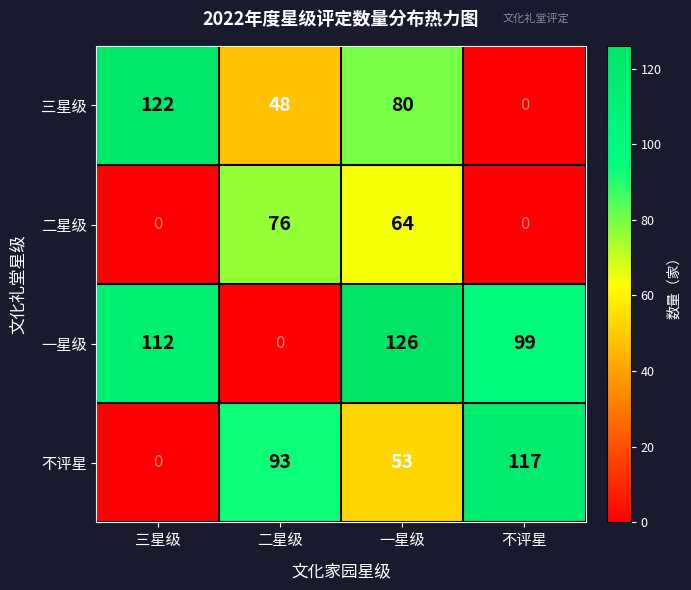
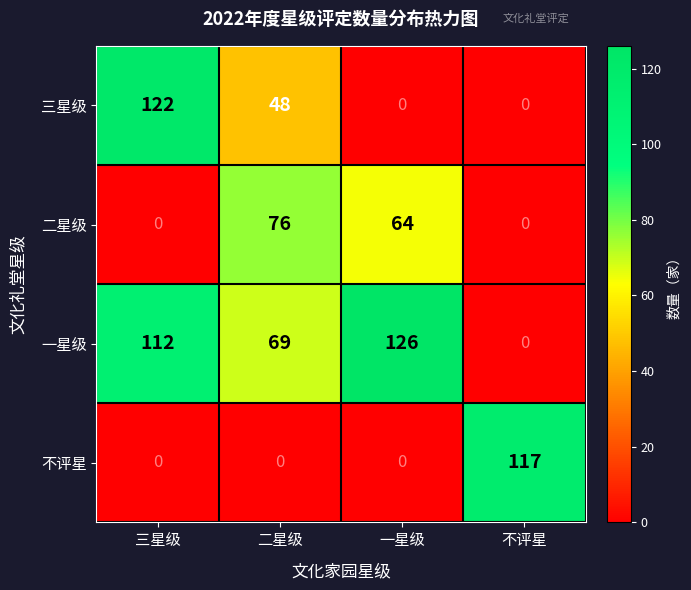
三星级, 一星级: 80 -> 0
一星级, 二星级: 0 -> 69
一星级, 不评星: 99 -> 0
不评星, 二星级: 93 -> 0
不评星, 一星级: 53 -> 0
